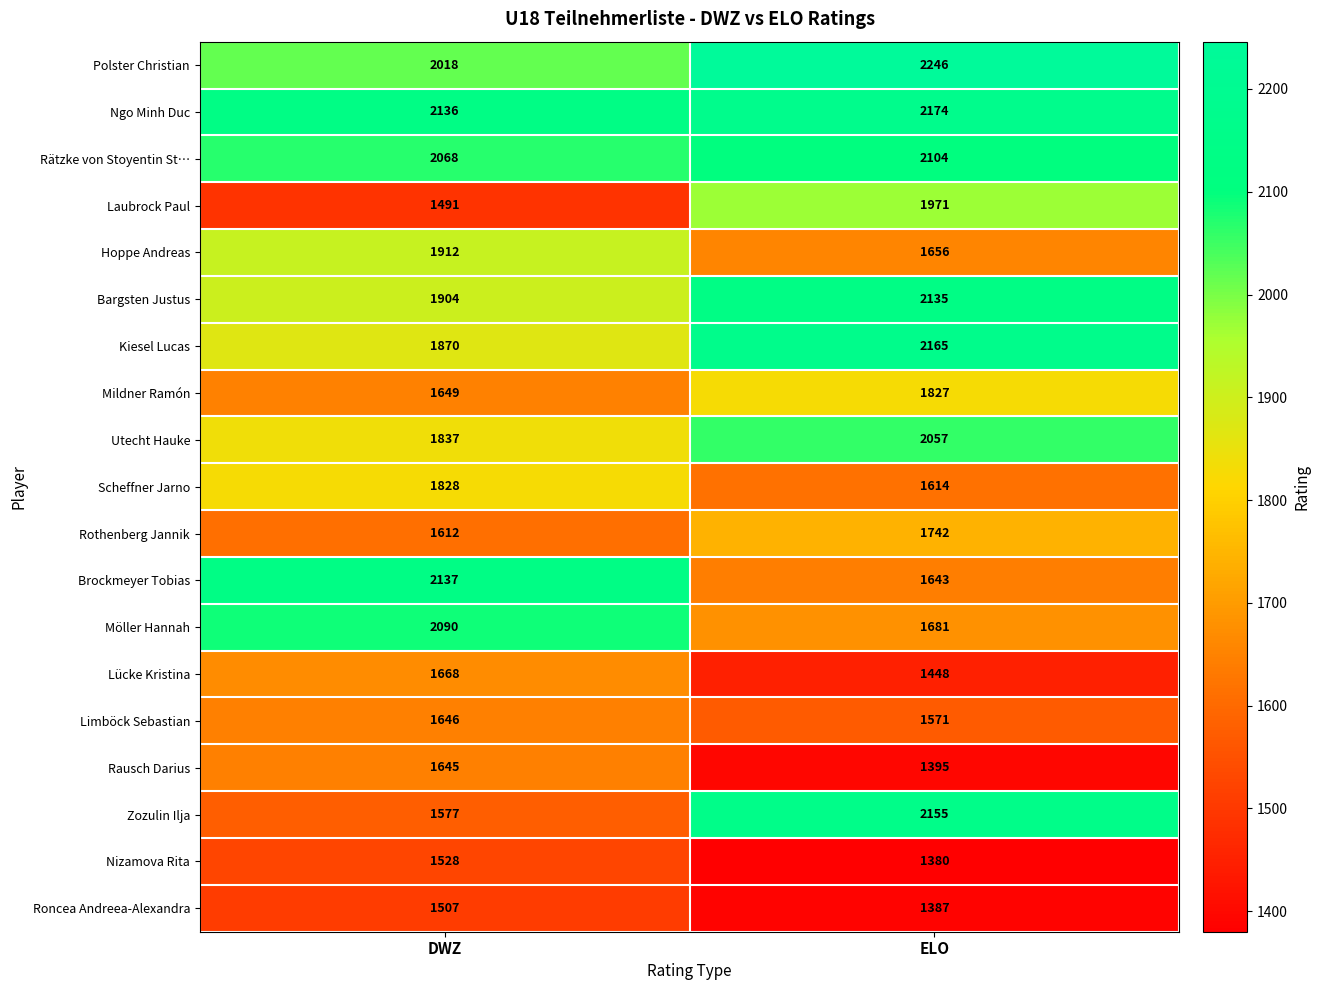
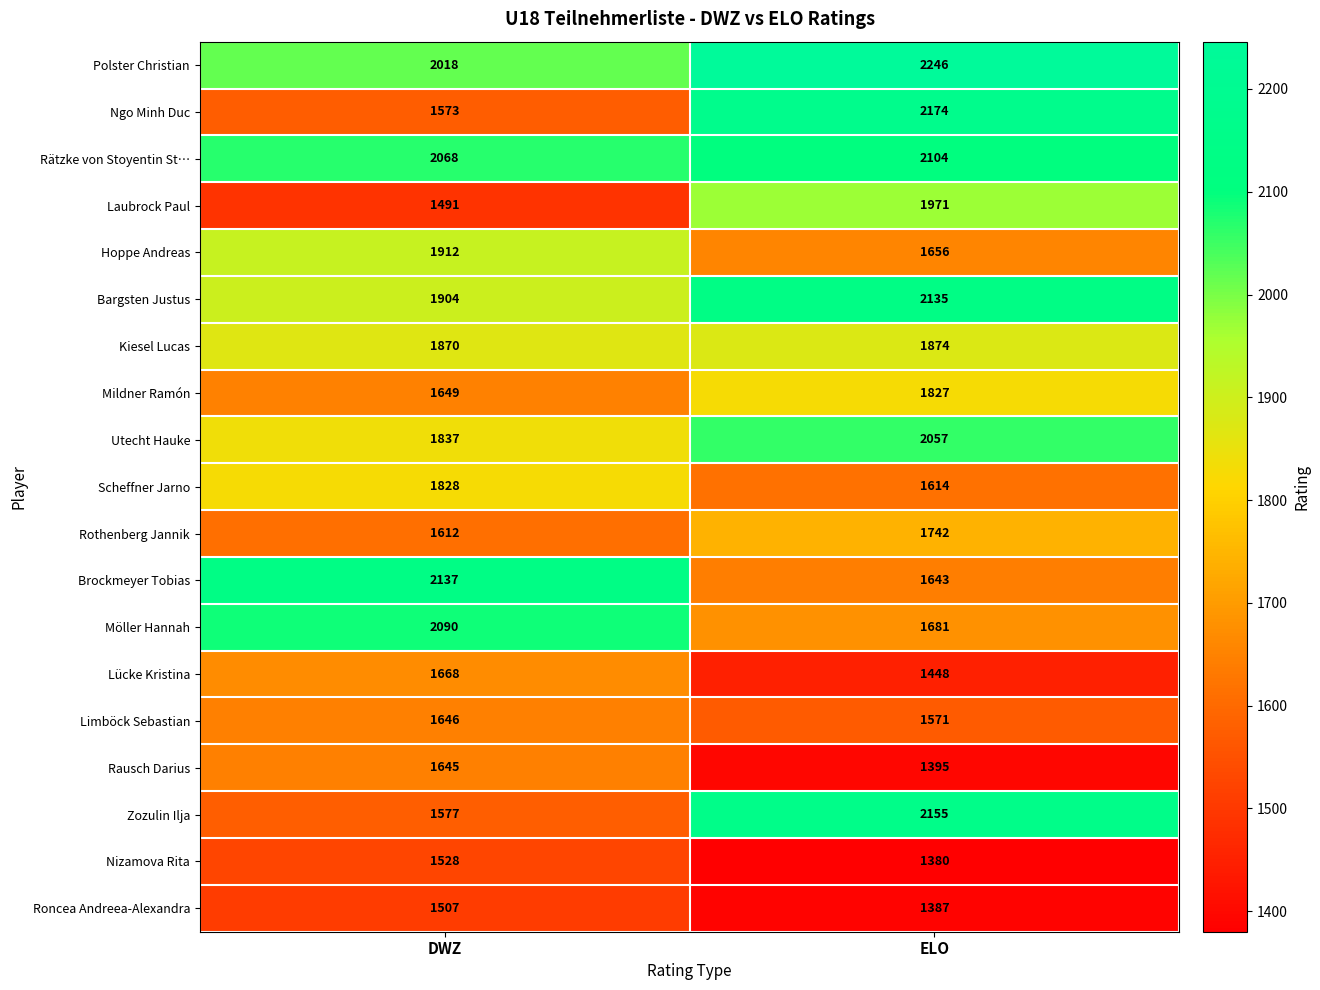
Ngo Minh Duc, DWZ: 2136 -> 1573
Kiesel Lucas, ELO: 2165 -> 1874
